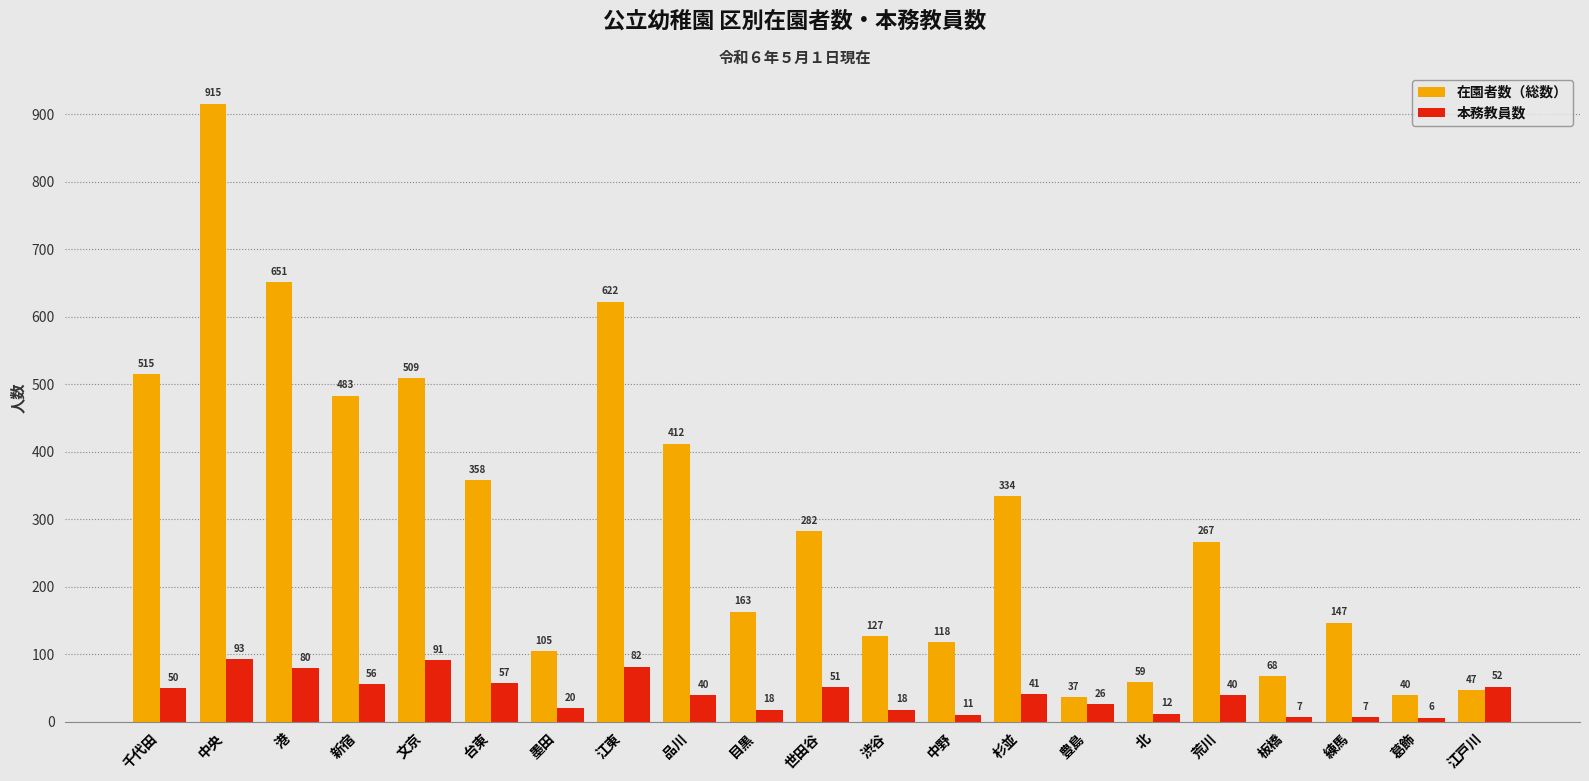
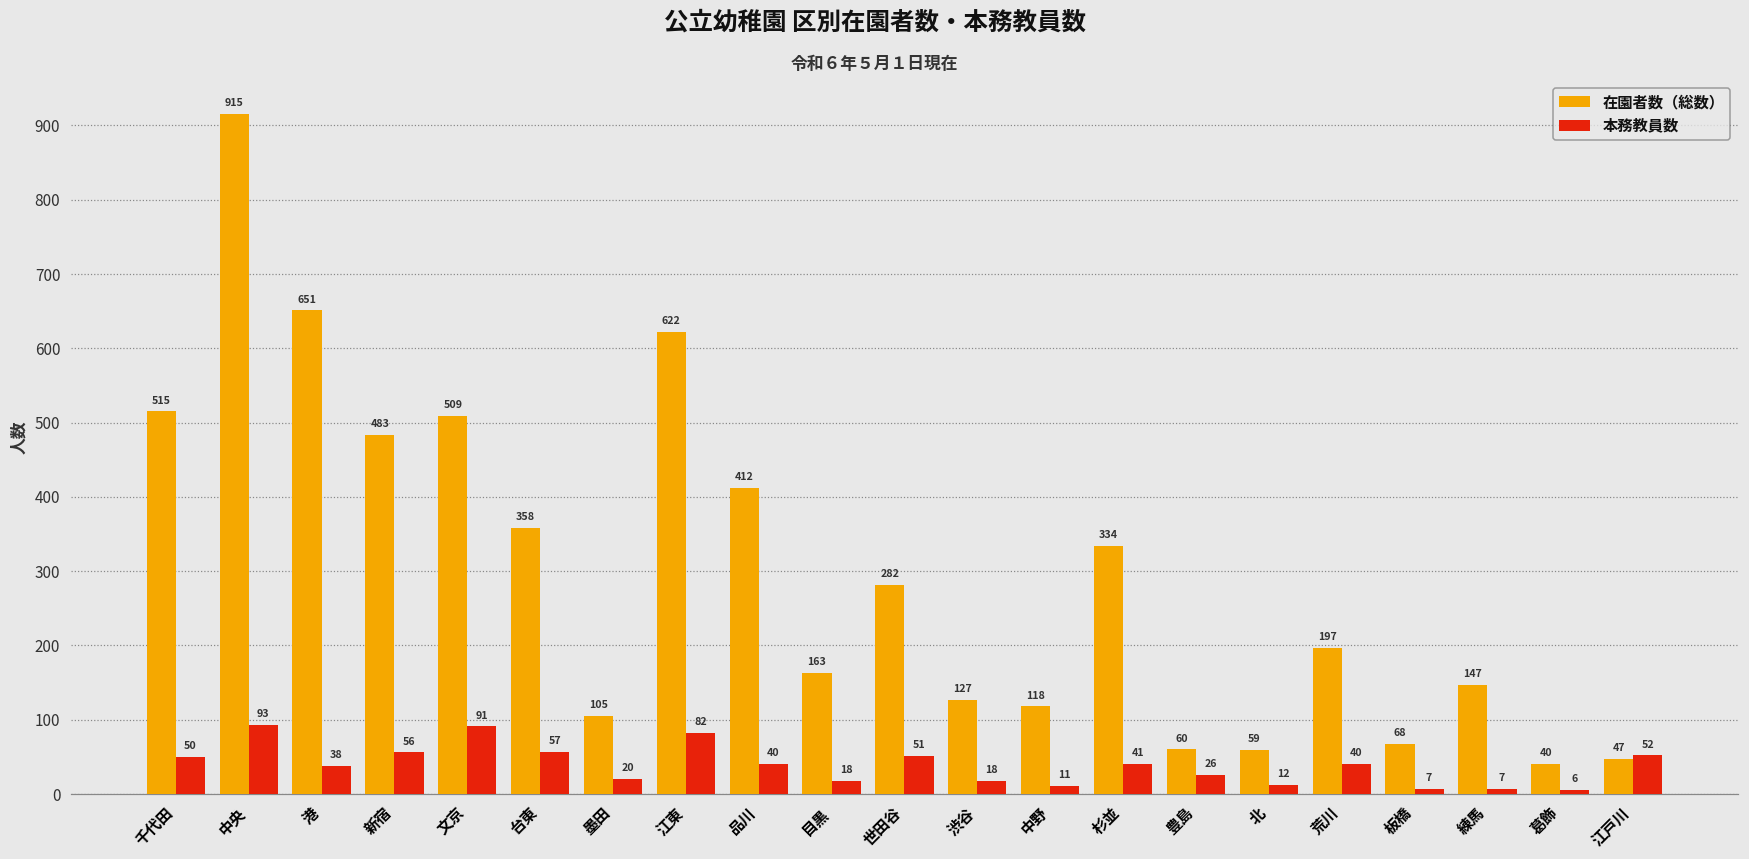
本務教員数, 港: 80 -> 38
在園者数（総数）, 豊島: 37 -> 60
在園者数（総数）, 荒川: 267 -> 197
